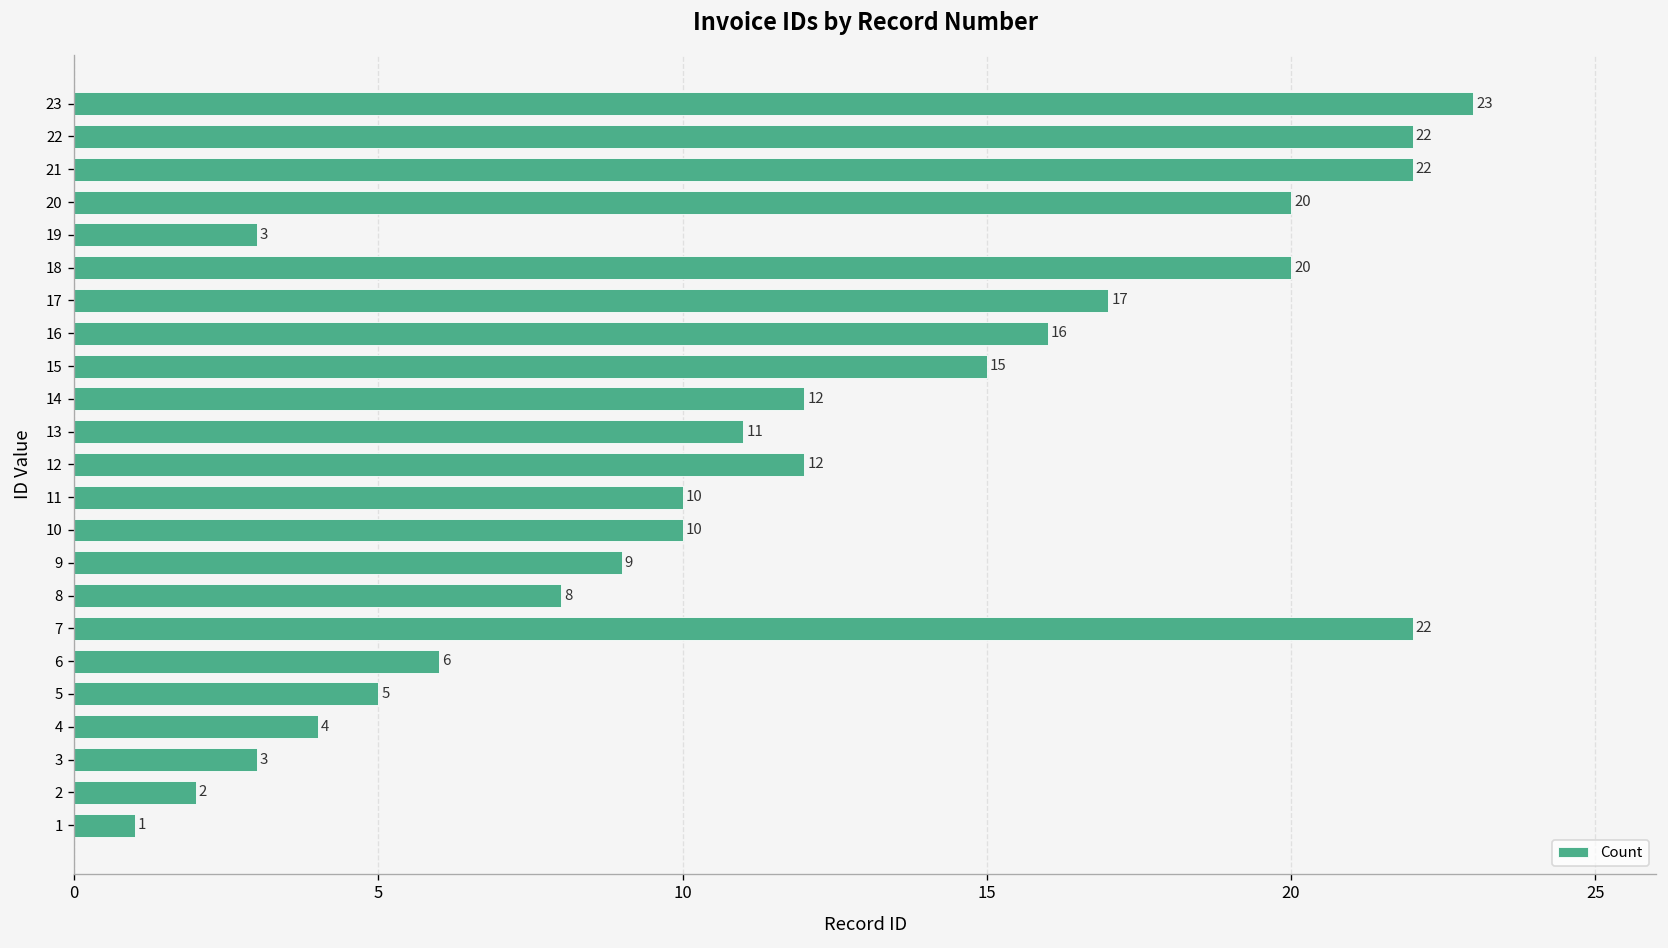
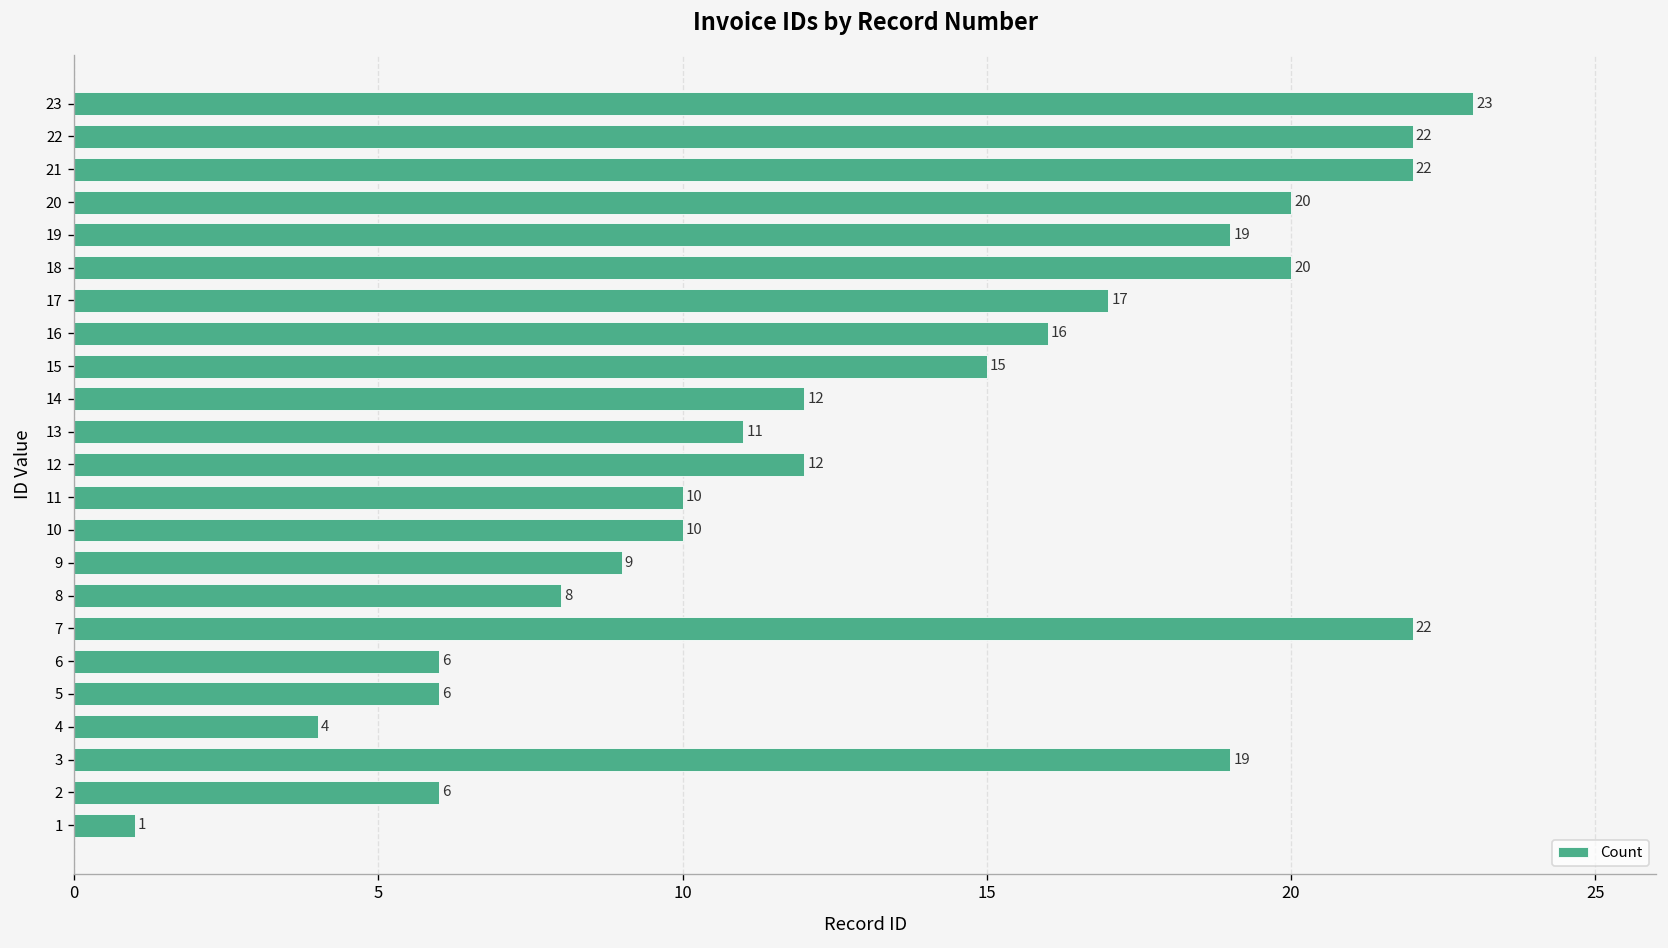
19: 3 -> 19
5: 5 -> 6
3: 3 -> 19
2: 2 -> 6
